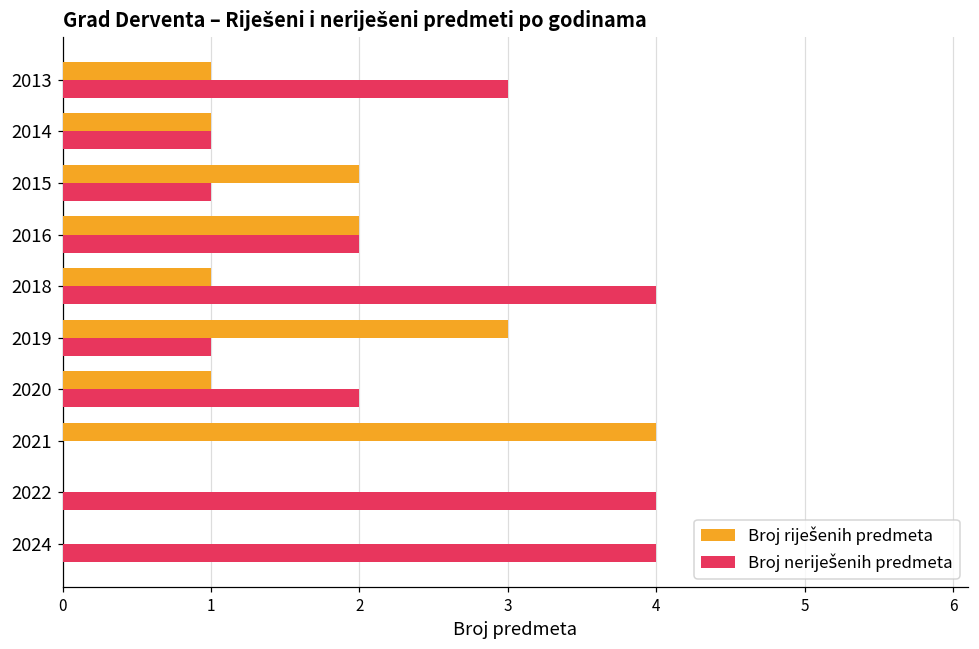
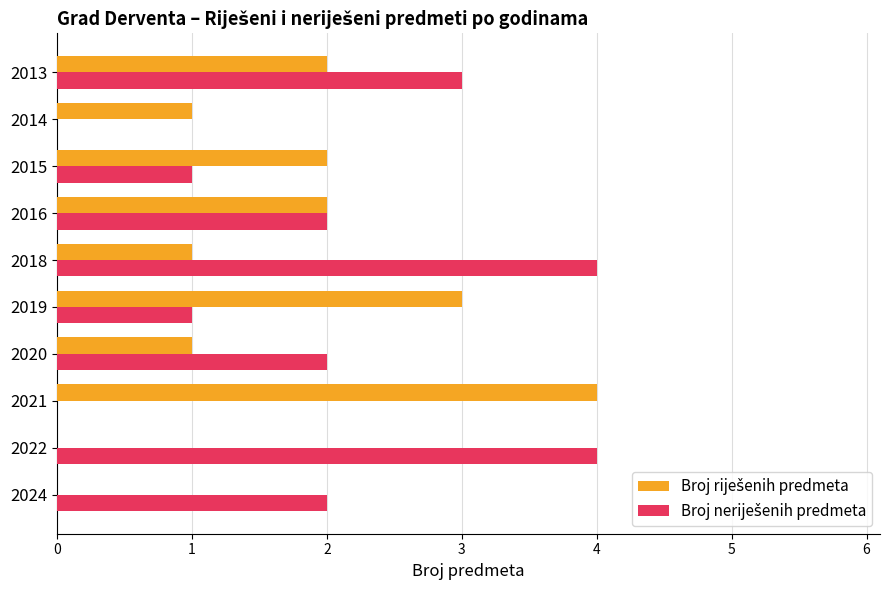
Broj riješenih predmeta, 2013: 1 -> 2
Broj neriješenih predmeta, 2014: 1 -> 0
Broj neriješenih predmeta, 2024: 4 -> 2
